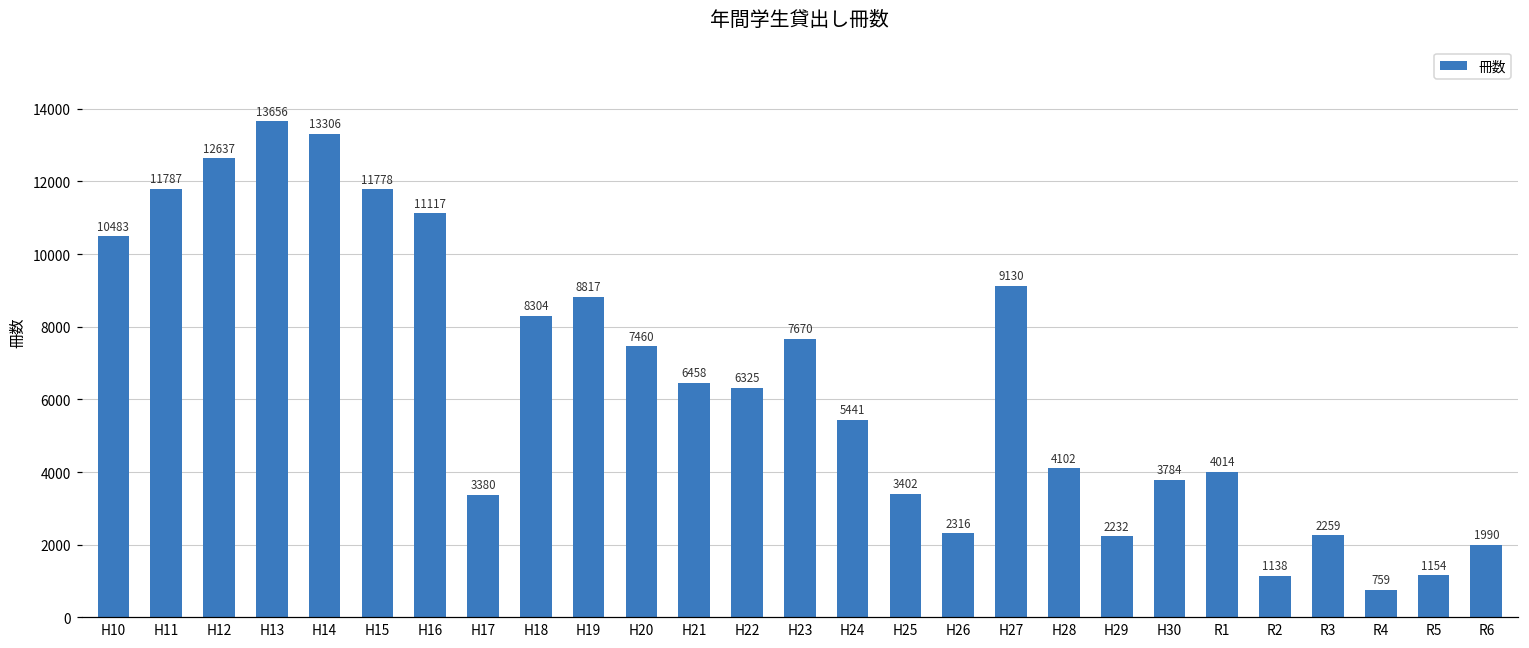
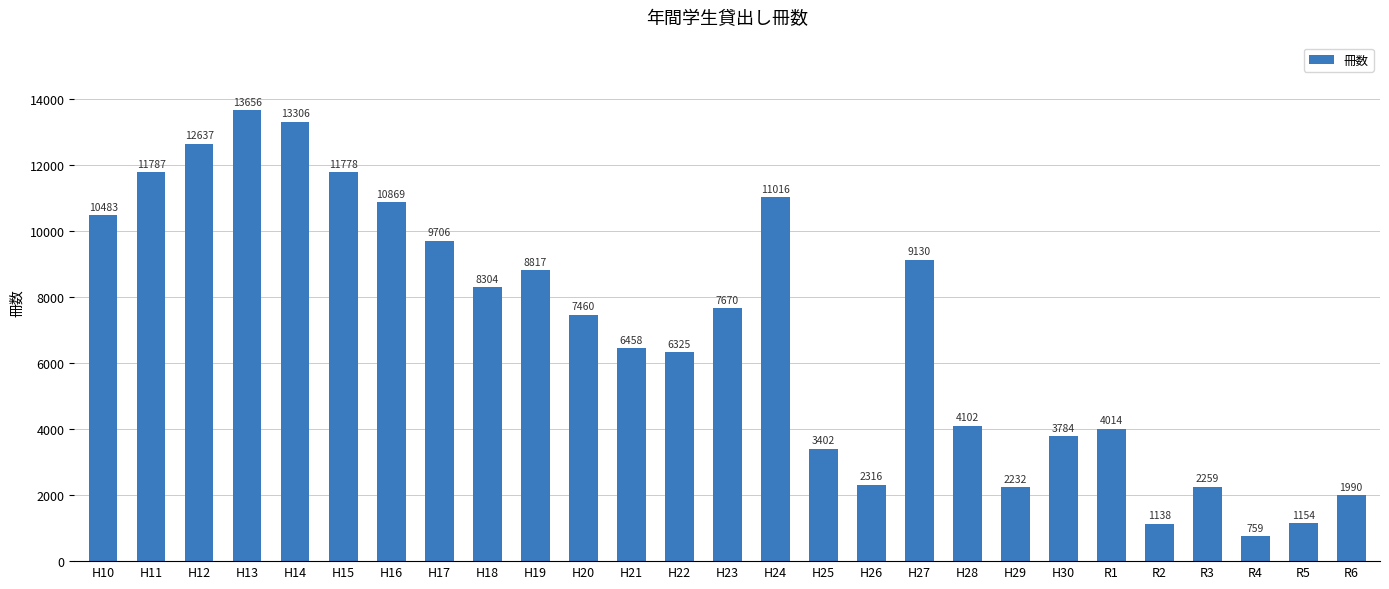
H16: 11117 -> 10869
H17: 3380 -> 9706
H24: 5441 -> 11016
